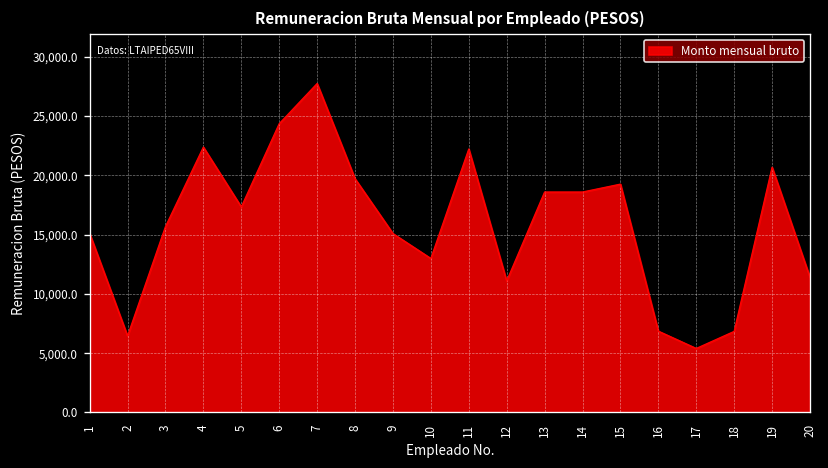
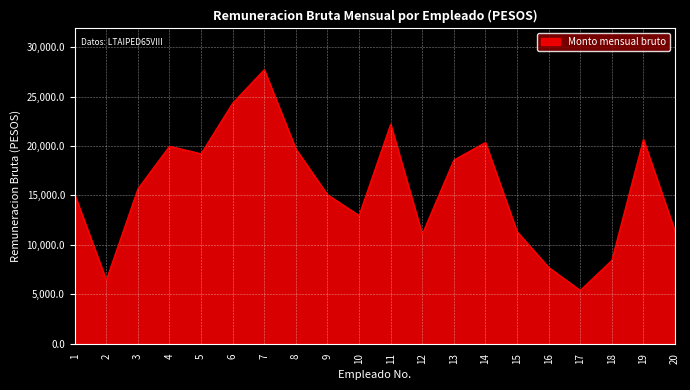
4: 22,000 -> 20,000
5: 17,000 -> 19,000
14: 19,000 -> 20,000
15: 19,000 -> 11,000
16: 7,000 -> 8,000
18: 7,000 -> 8,000
